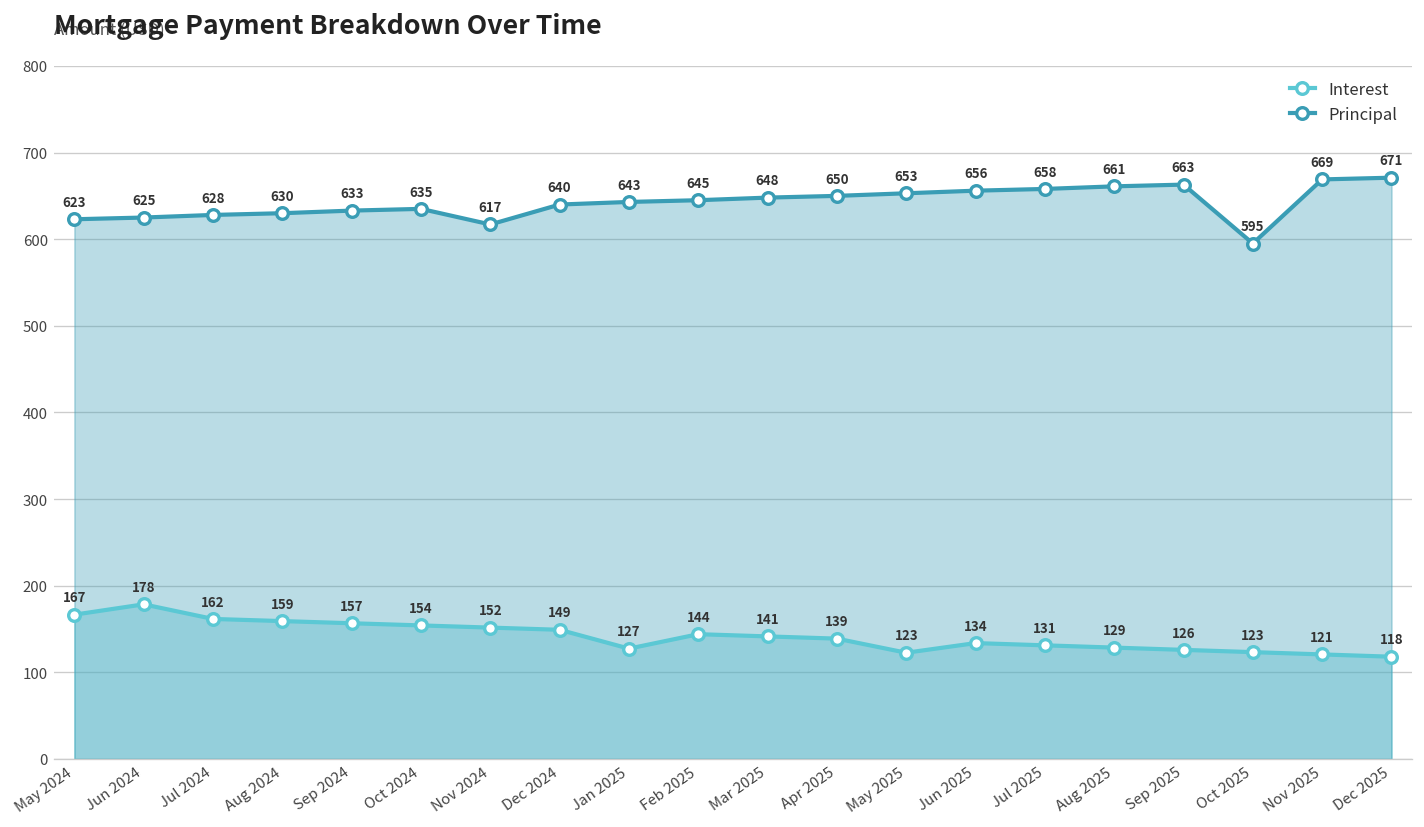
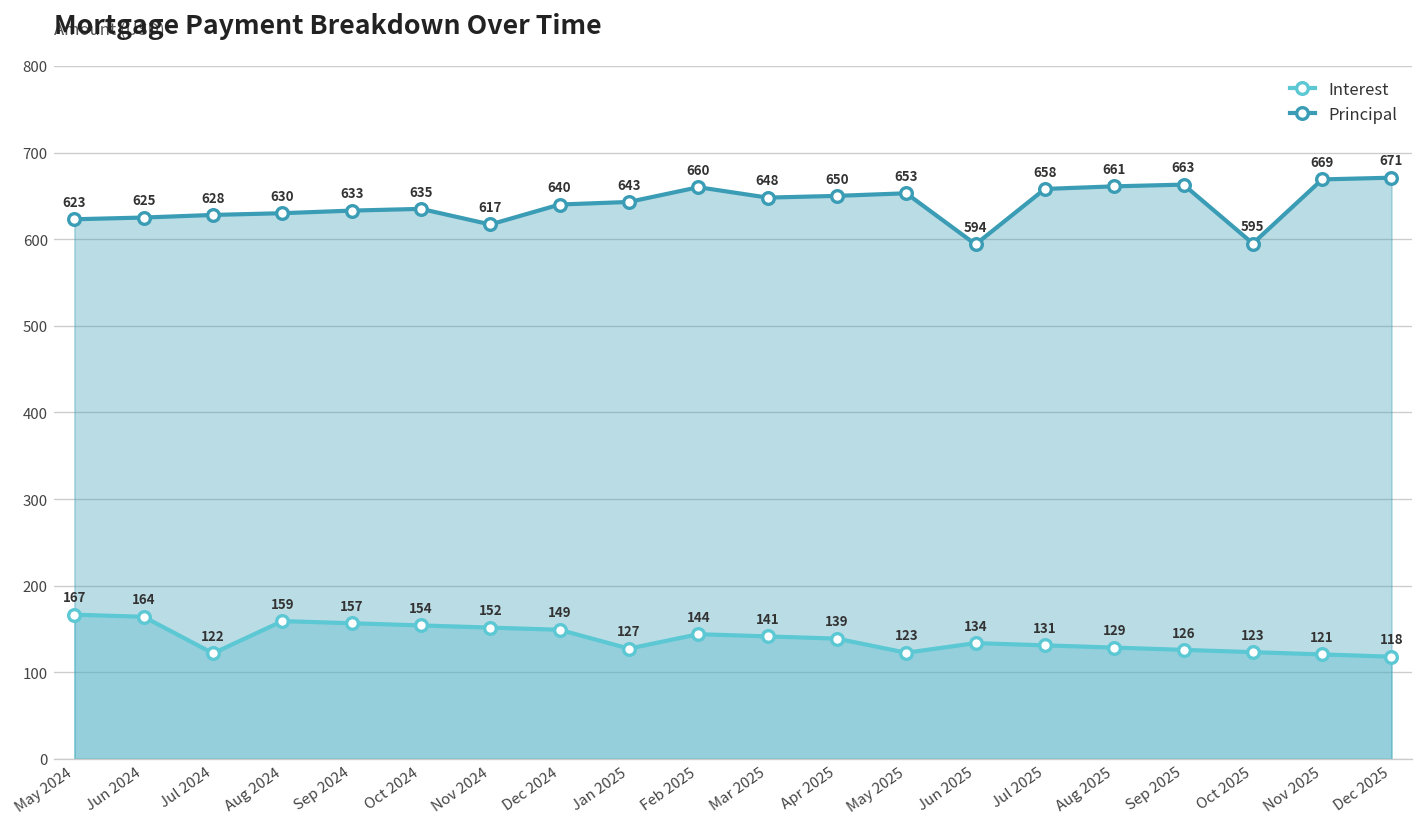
Interest, Jun 2024: 178 -> 164
Interest, Jul 2024: 162 -> 122
Principal, Feb 2025: 645 -> 660
Principal, Jun 2025: 656 -> 594
